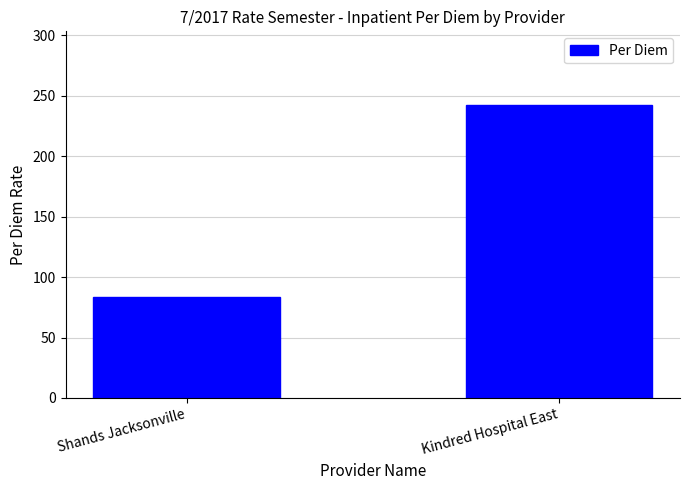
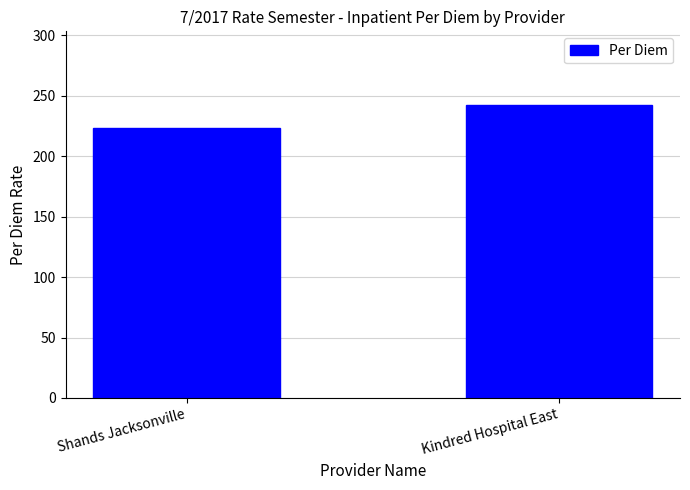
Shands Jacksonville: 83 -> 223
